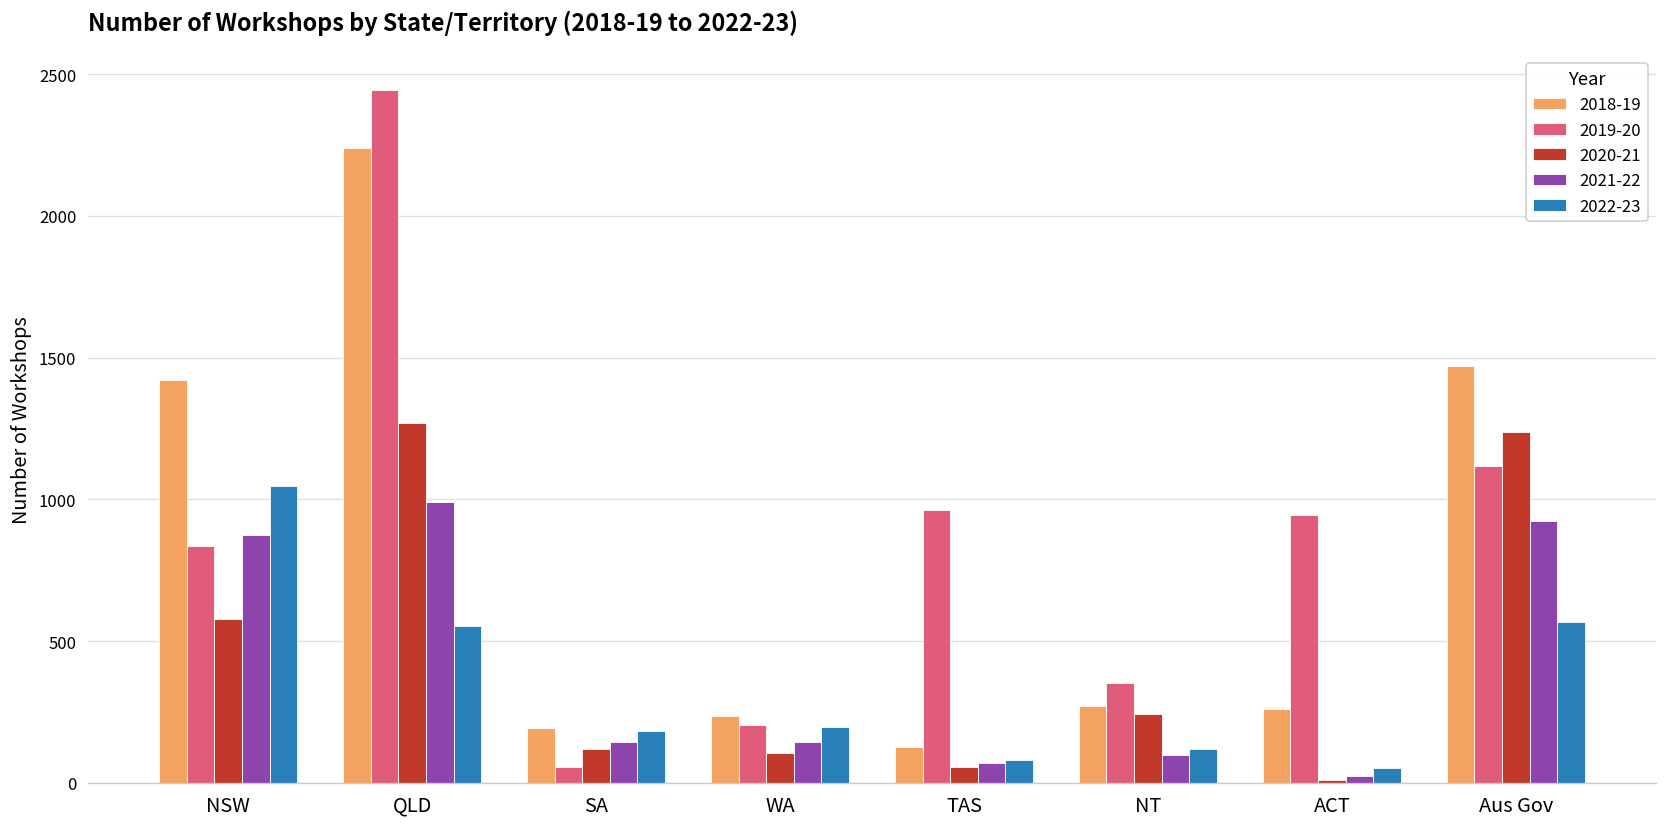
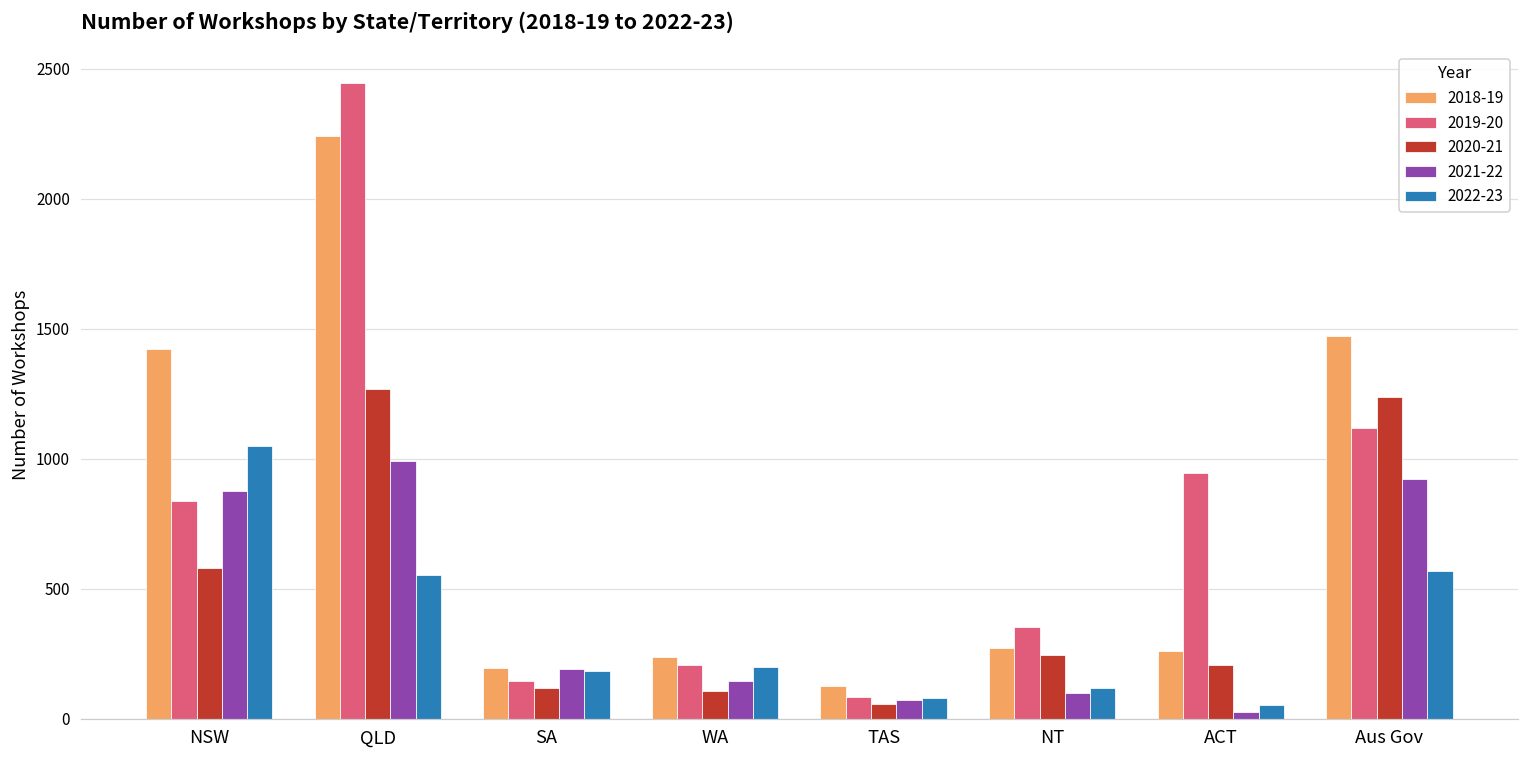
2019-20, SA: 60 -> 150
2021-22, SA: 150 -> 190
2019-20, TAS: 960 -> 80
2020-21, ACT: 10 -> 210
